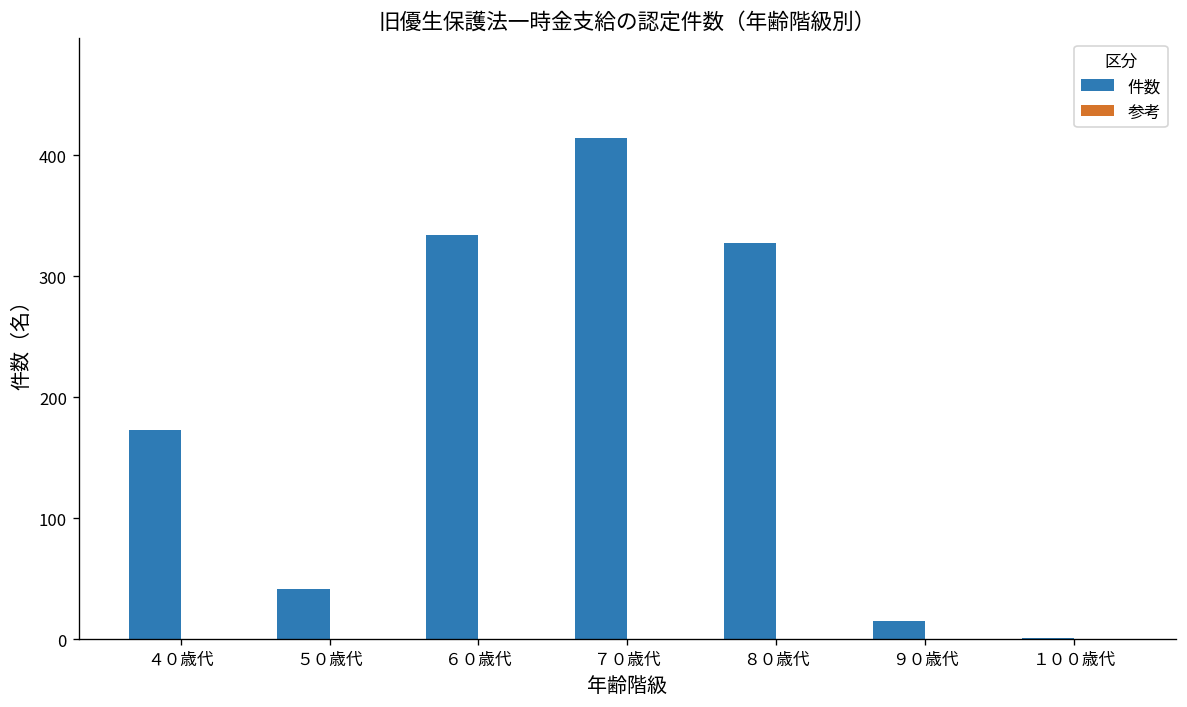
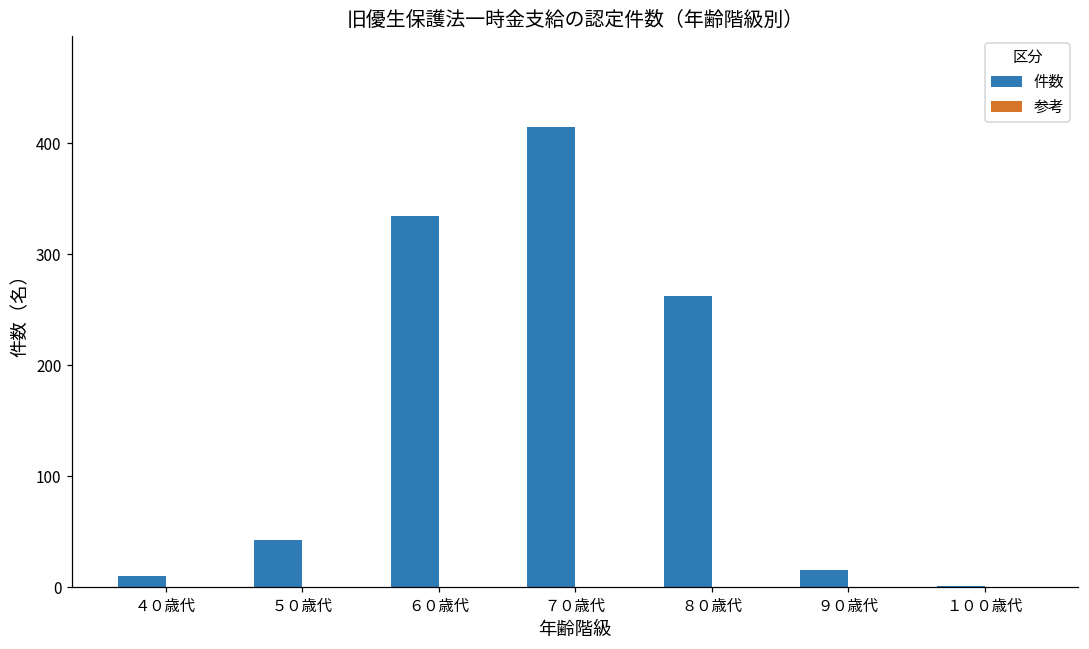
件数, ４０歳代: 173 -> 10
件数, ８０歳代: 327 -> 262
